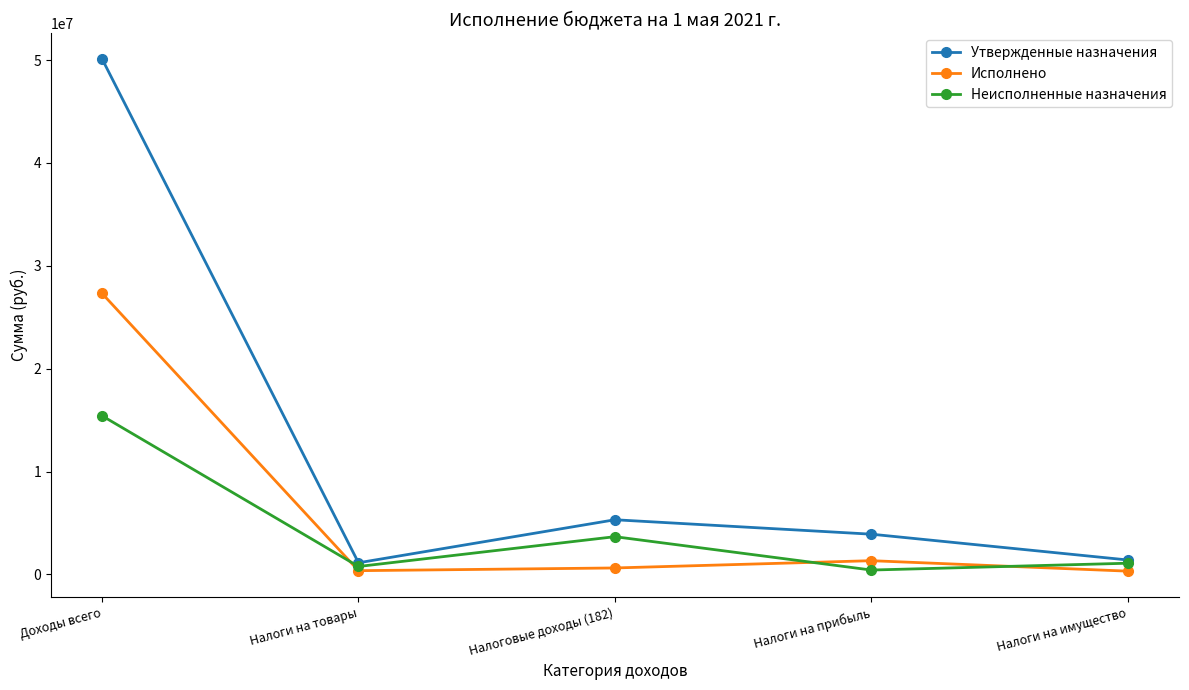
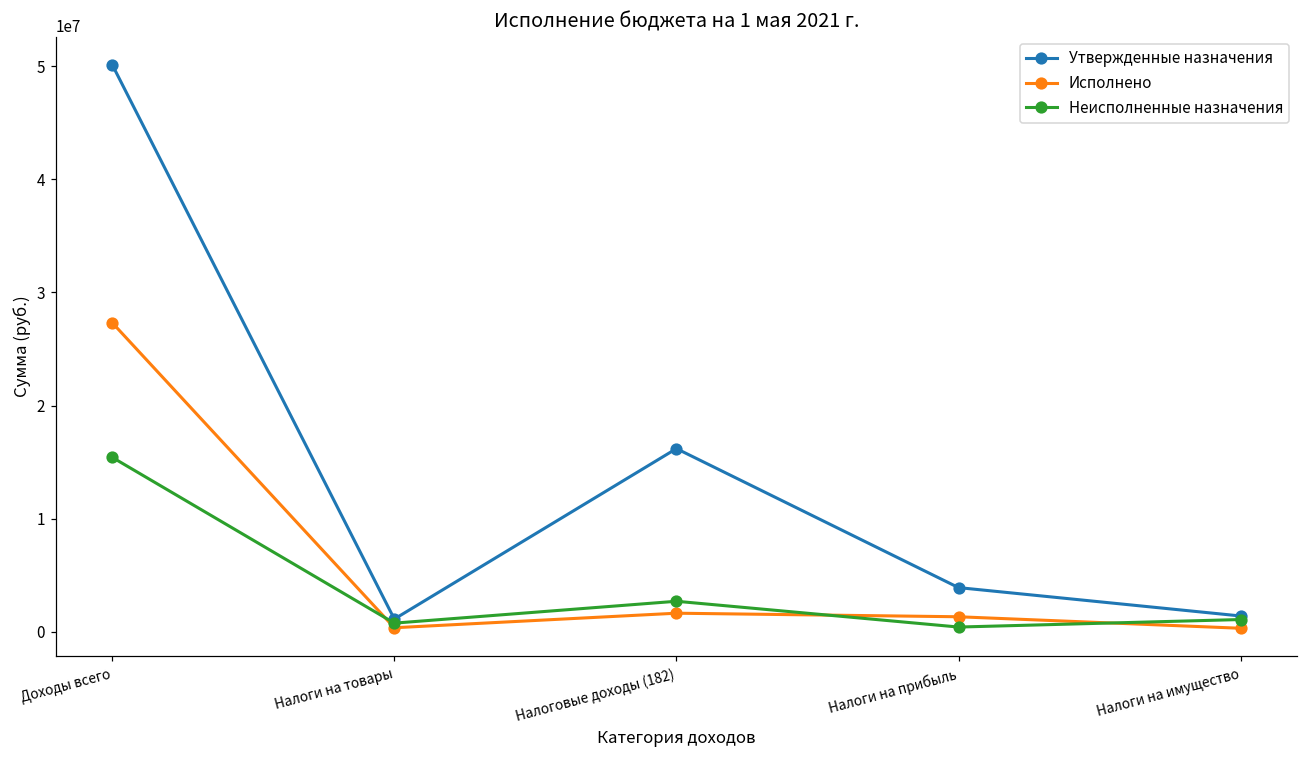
Утвержденные назначения, Налоговые доходы (182): 5300000 -> 16200000
Исполнено, Налоговые доходы (182): 600000 -> 1600000
Неисполненные назначения, Налоговые доходы (182): 3700000 -> 2700000
